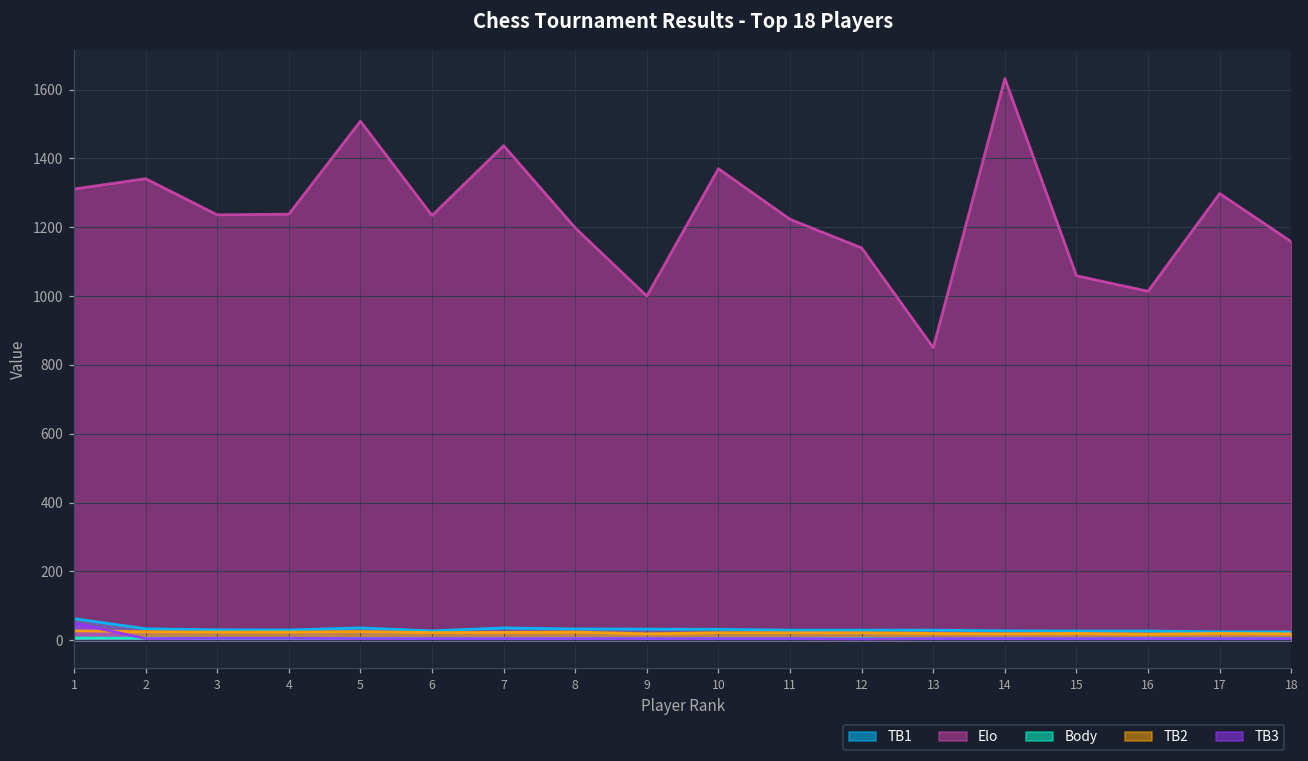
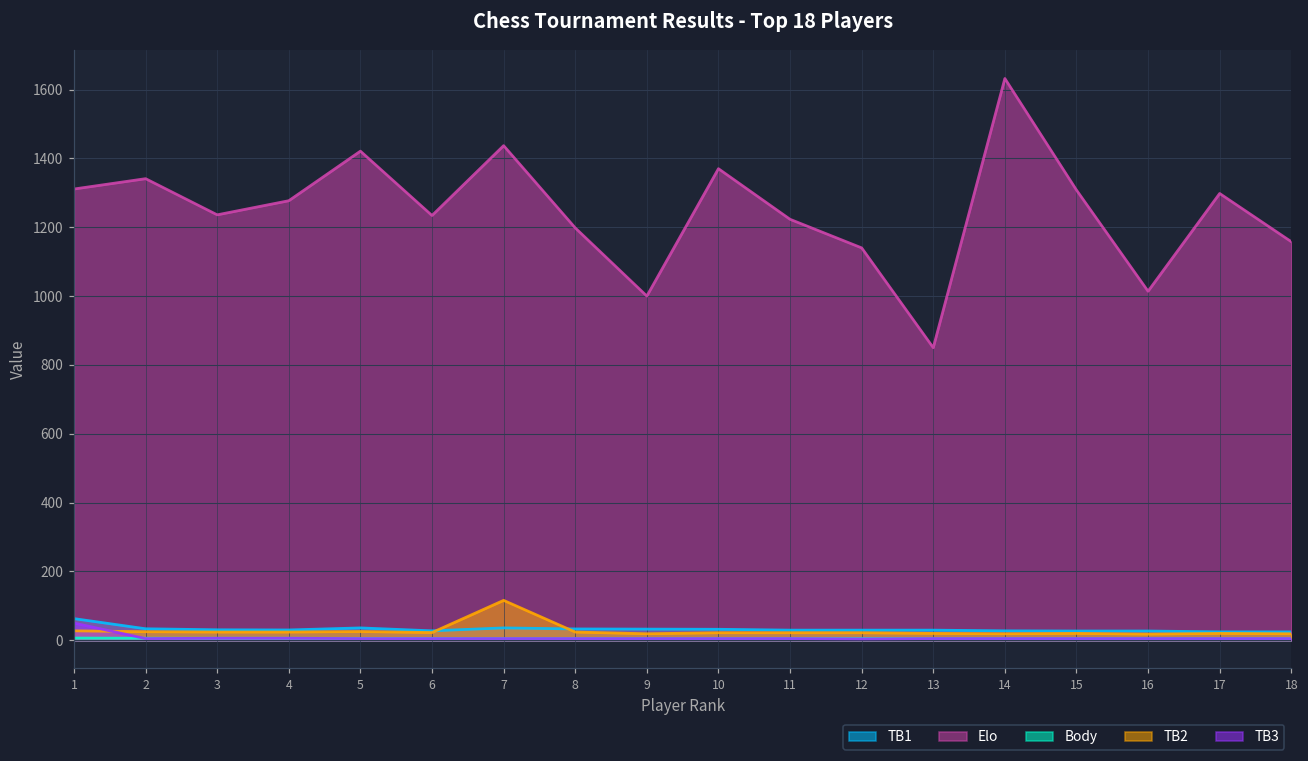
Elo, 4: 1240 -> 1280
Elo, 5: 1510 -> 1420
TB2, 7: 20 -> 120
Elo, 15: 1060 -> 1310
